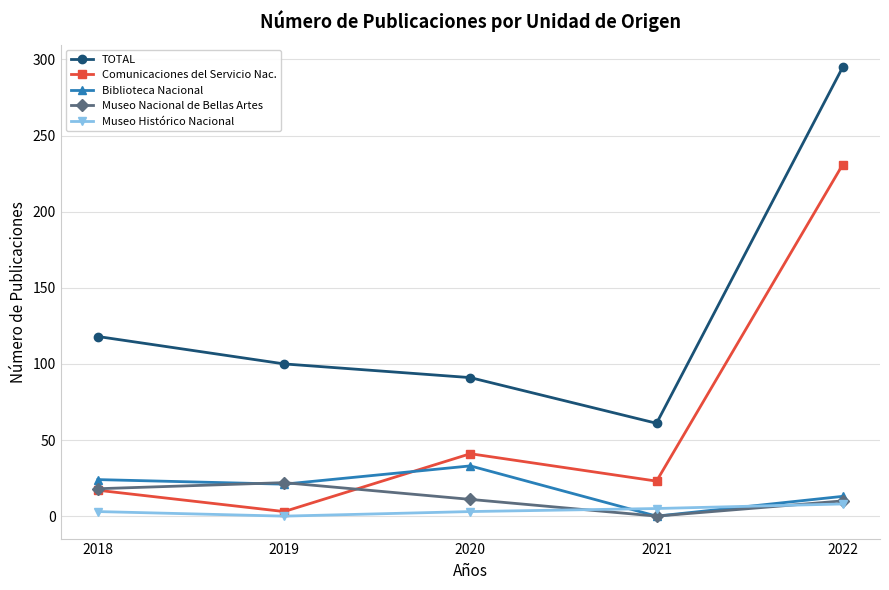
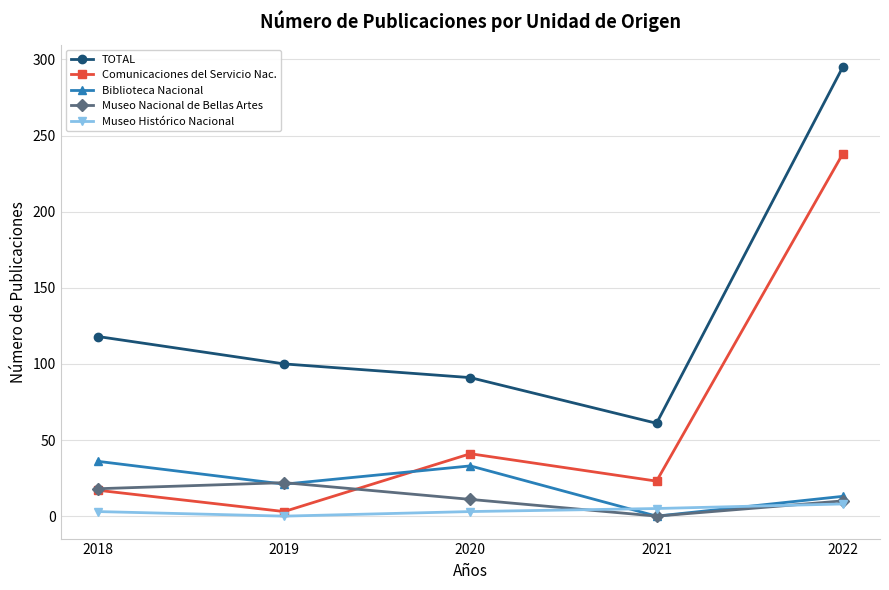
Biblioteca Nacional, 2018: 24 -> 36
Comunicaciones del Servicio Nac., 2022: 231 -> 238
